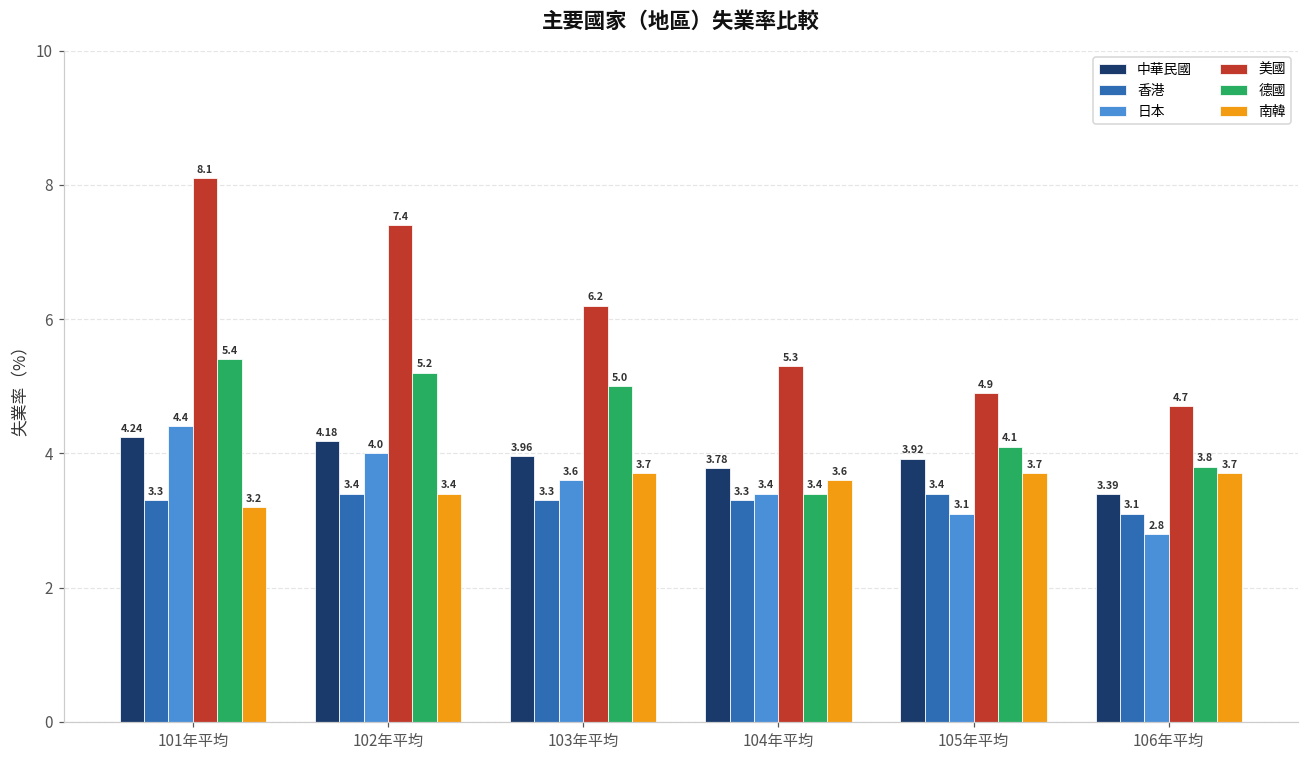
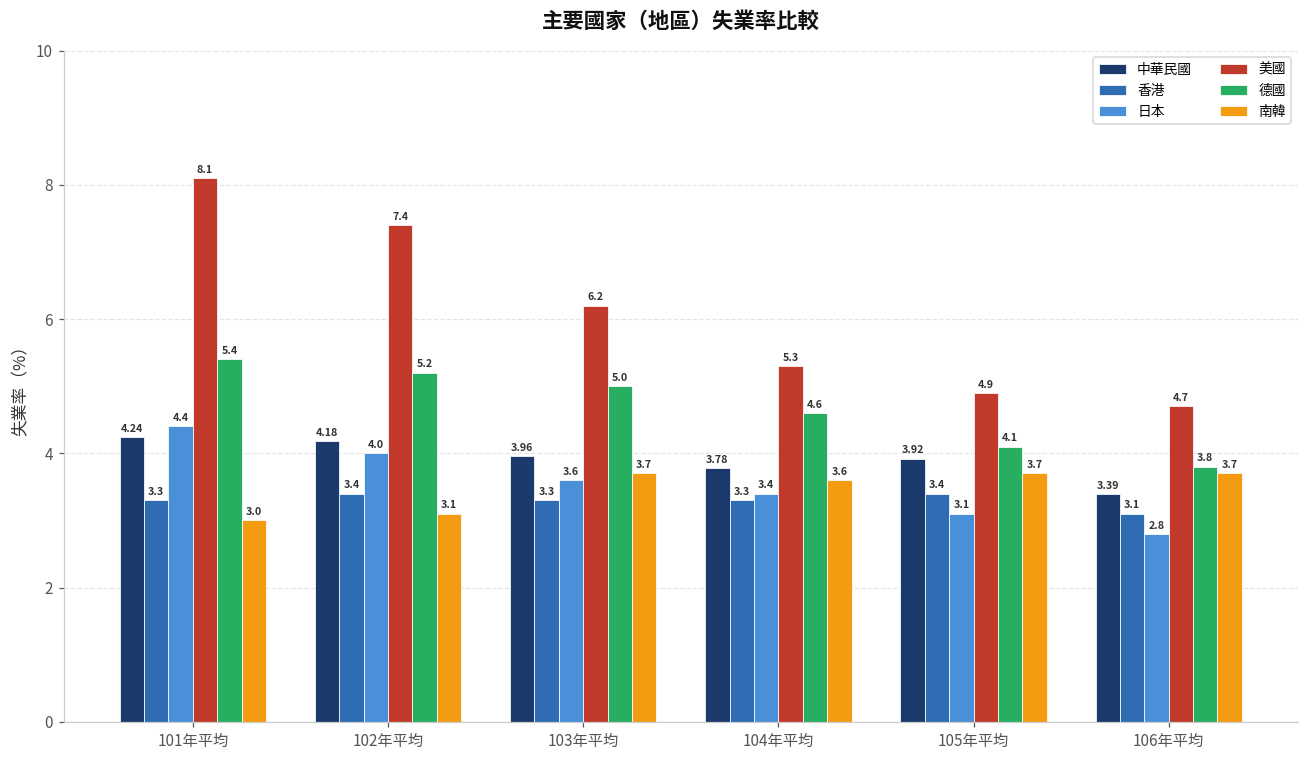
南韓, 101年平均: 3.2 -> 3.0
南韓, 102年平均: 3.4 -> 3.1
德國, 104年平均: 3.4 -> 4.6
